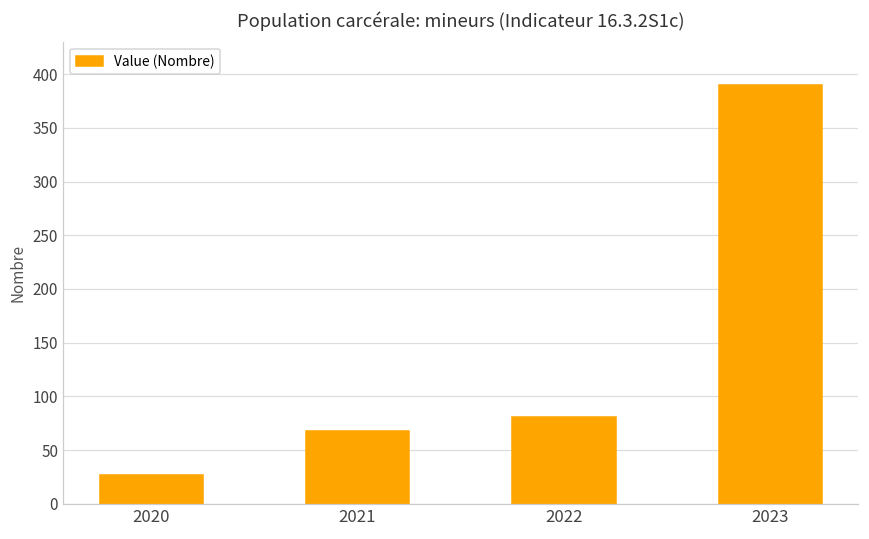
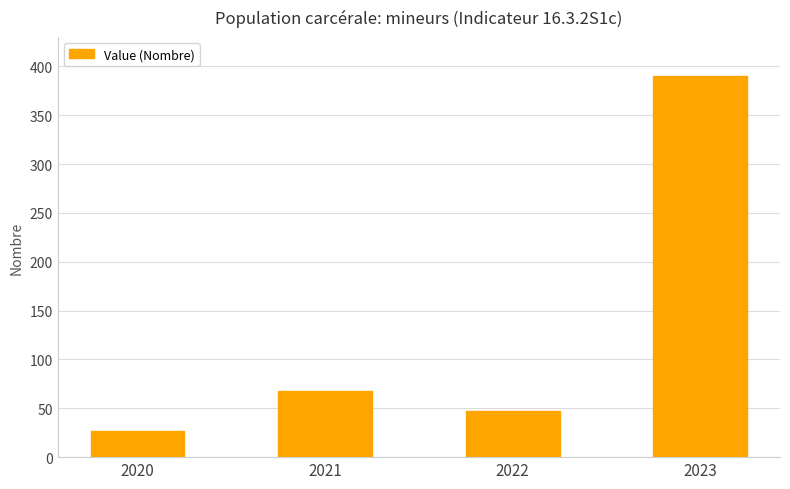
2022: 80 -> 50
